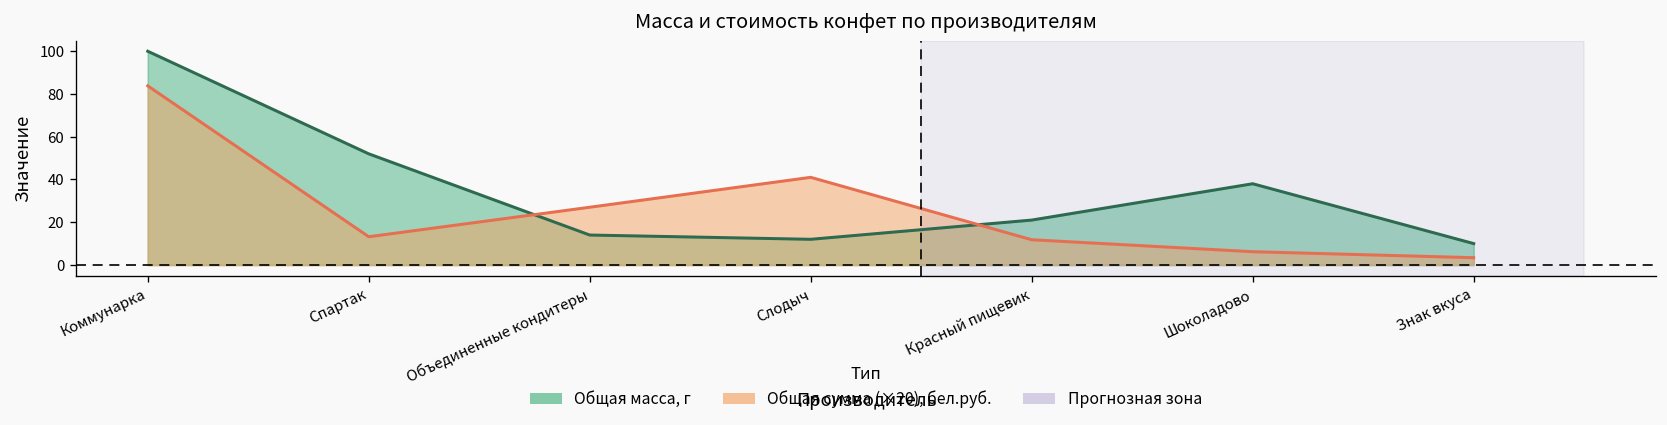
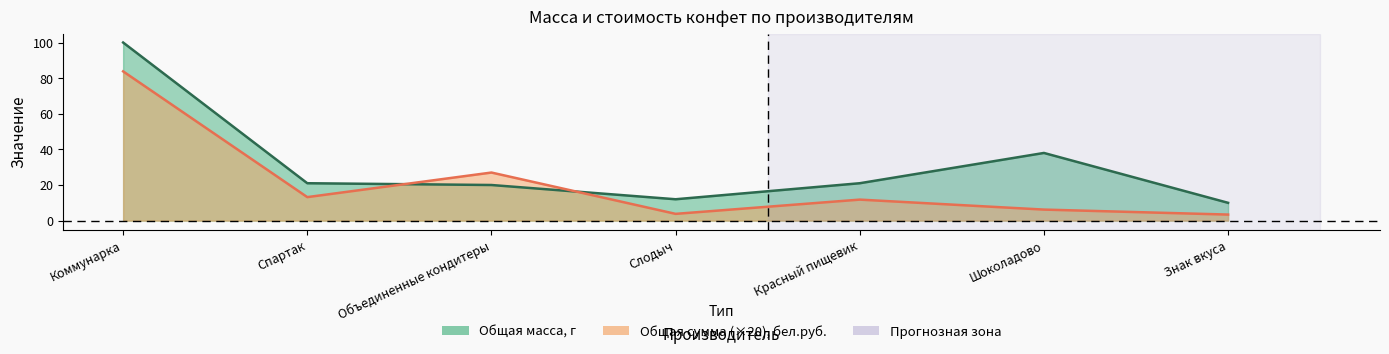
Общая масса, г, Спартак: 52 -> 21
Общая масса, г, Объединенные кондитеры: 14 -> 20
Общая сумма (×20), бел.руб., Слодыч: 41 -> 4
